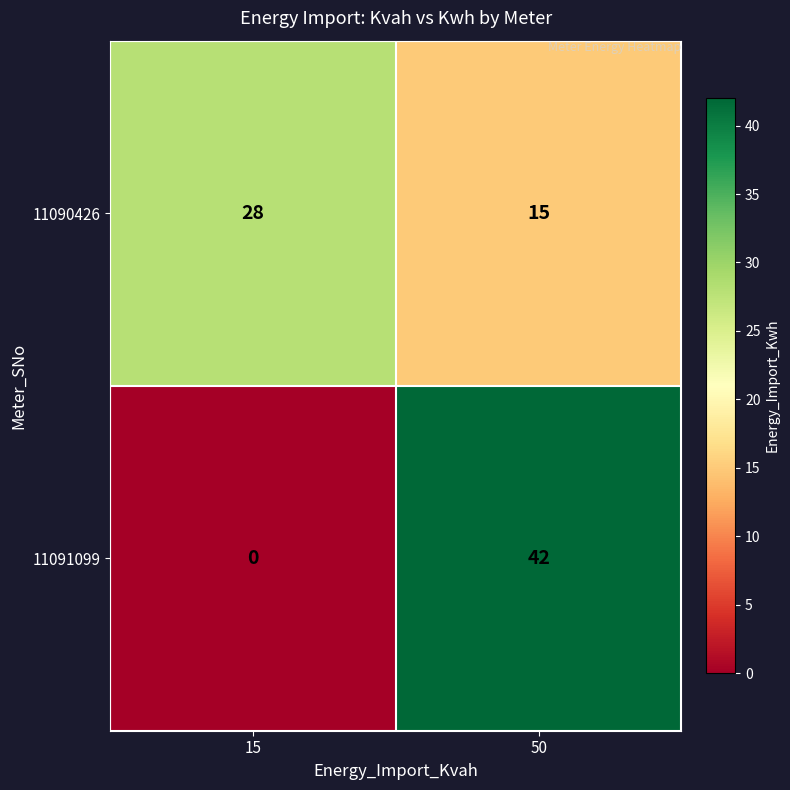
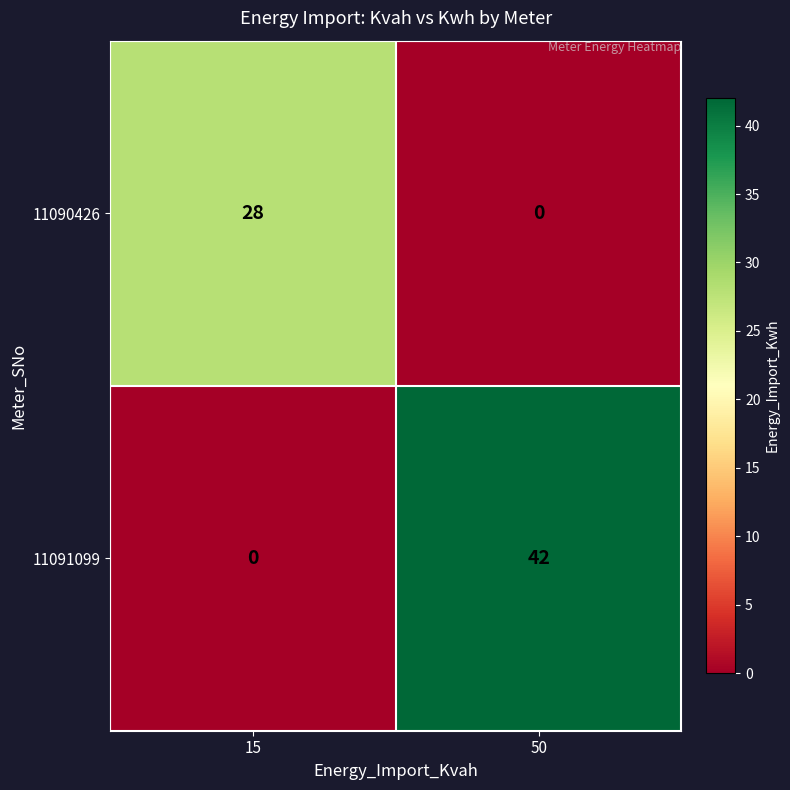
11090426, 50: 15 -> 0
